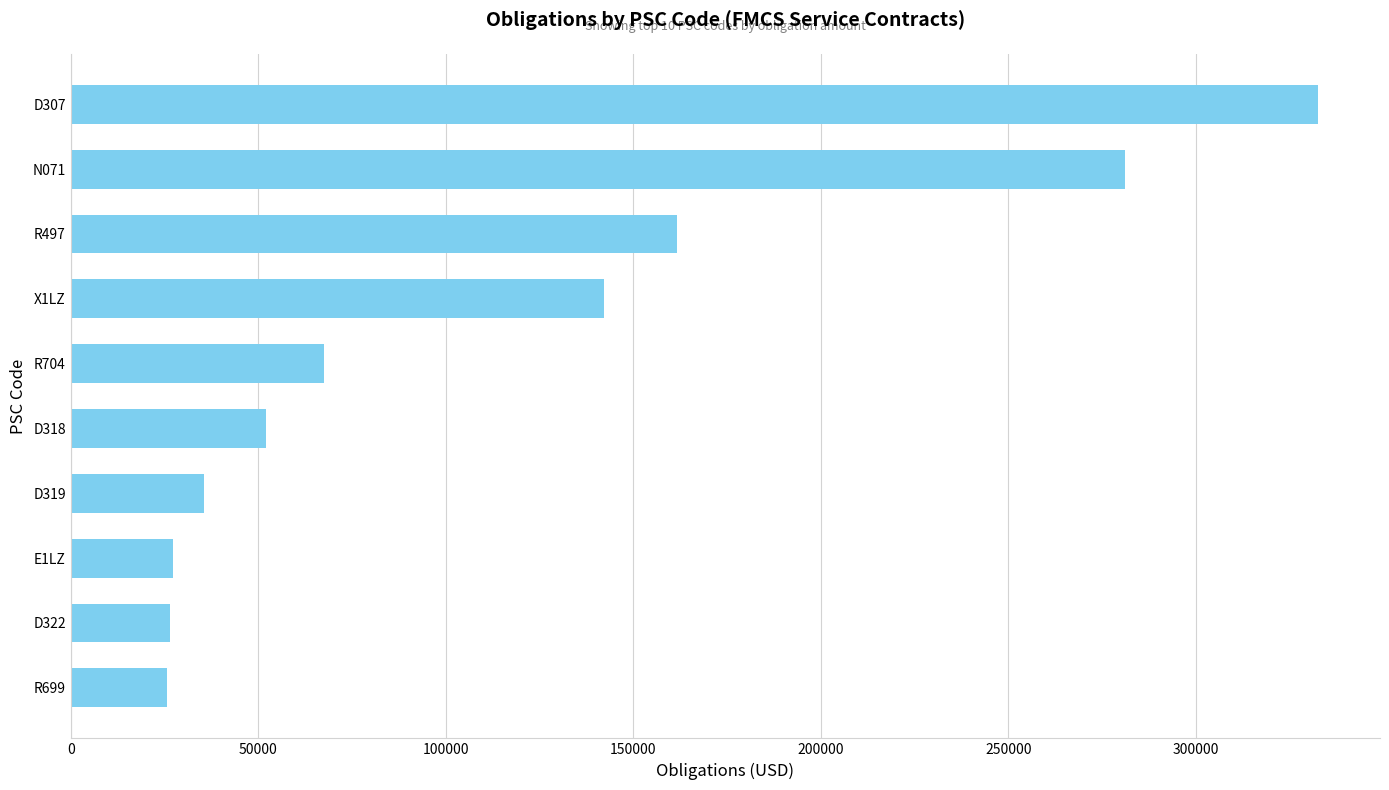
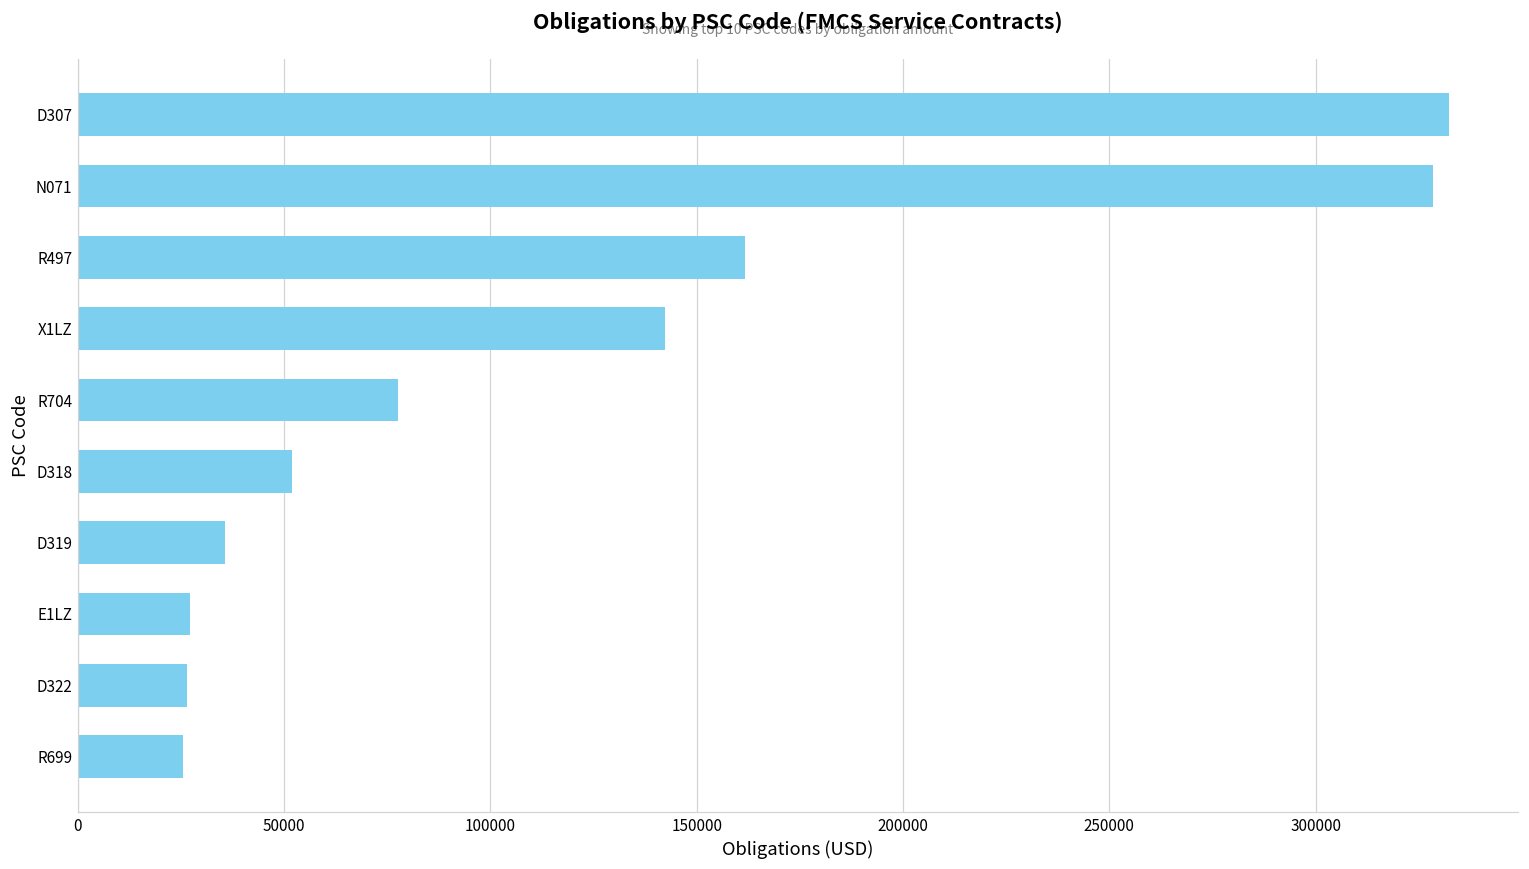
N071: 281000 -> 328000
R704: 68000 -> 78000
